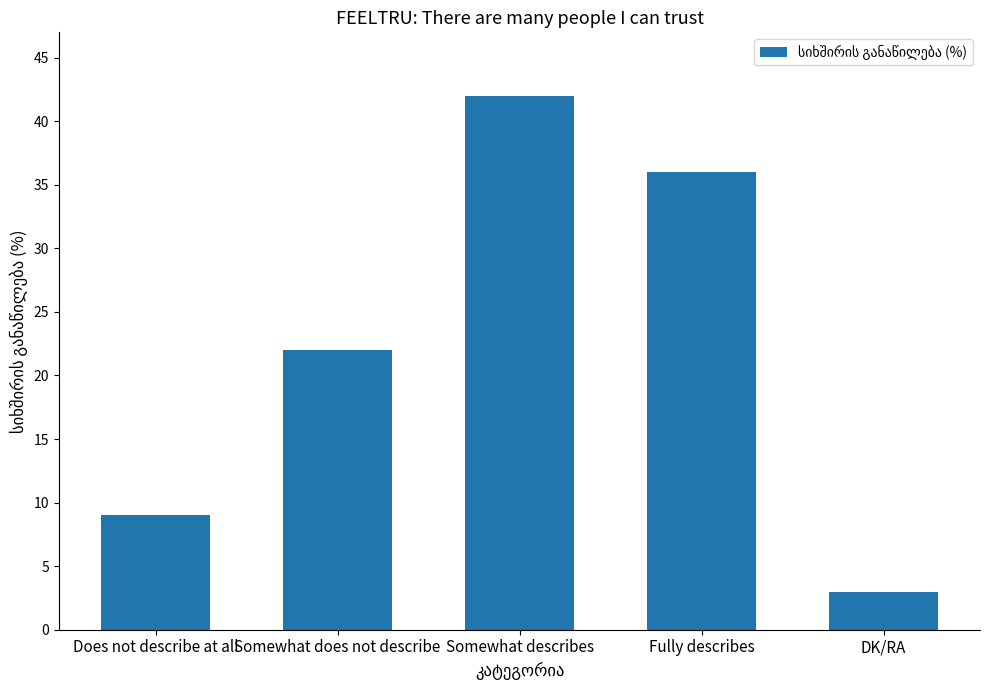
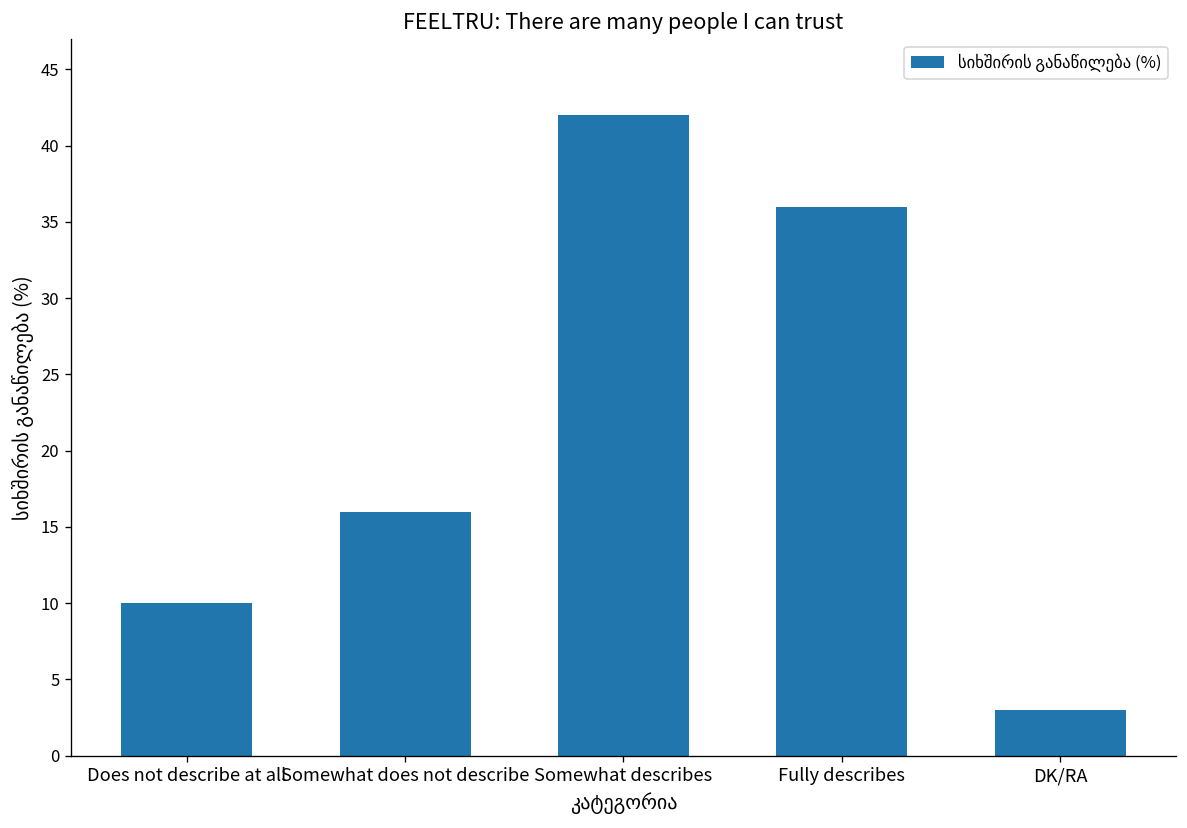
Does not describe at all: 9 -> 10
Somewhat does not describe: 22 -> 16
